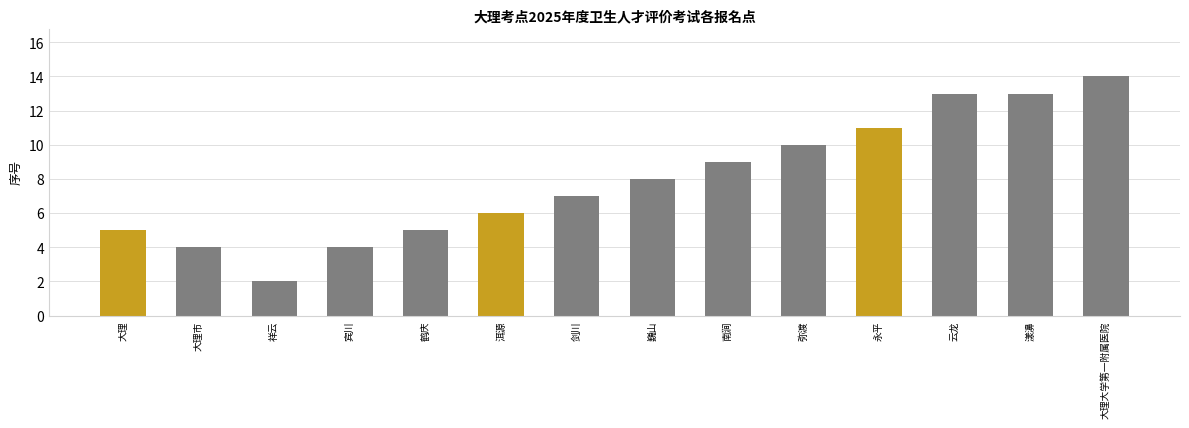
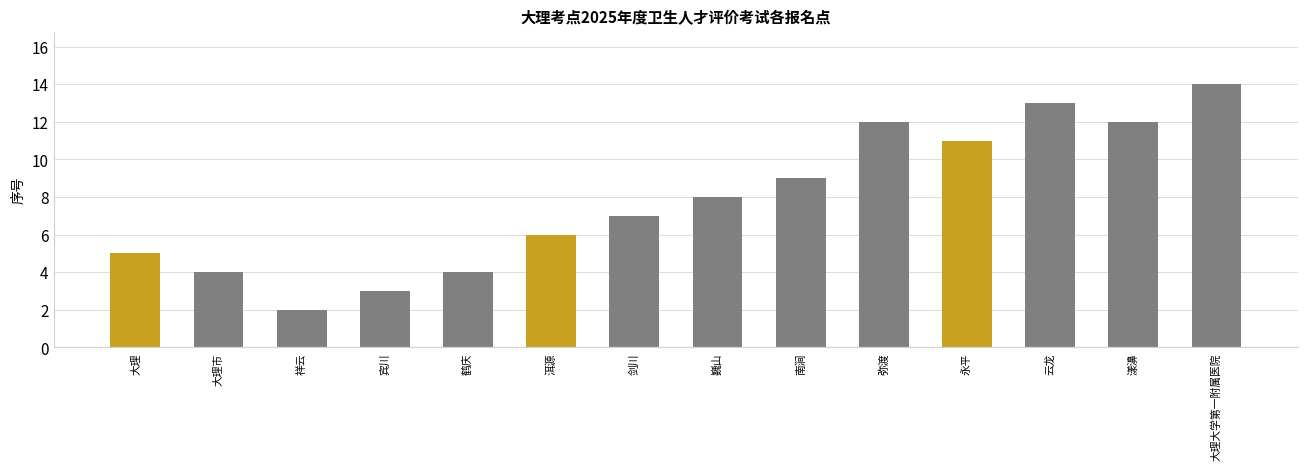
宾川: 4 -> 3
鹤庆: 5 -> 4
弥渡: 10 -> 12
漾濞: 13 -> 12
